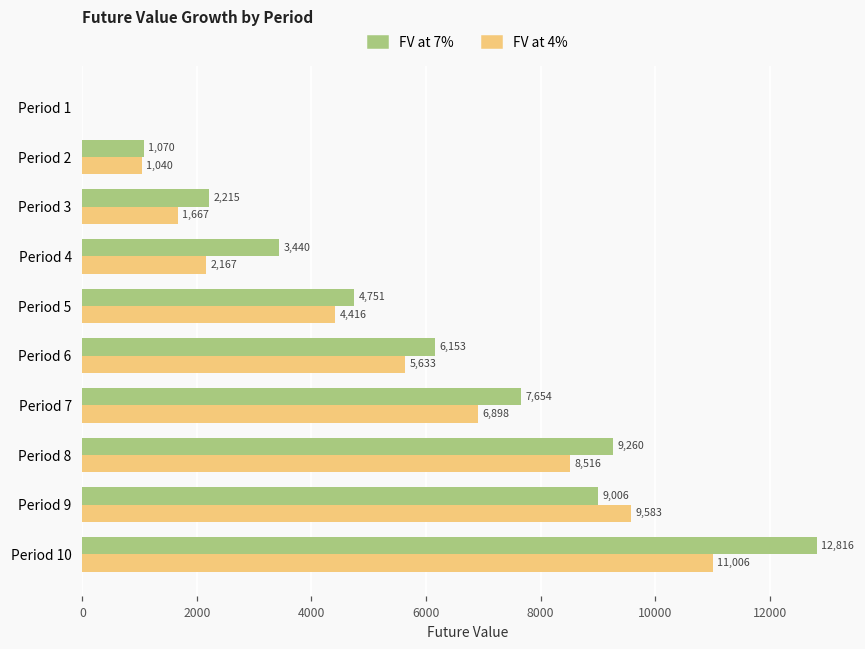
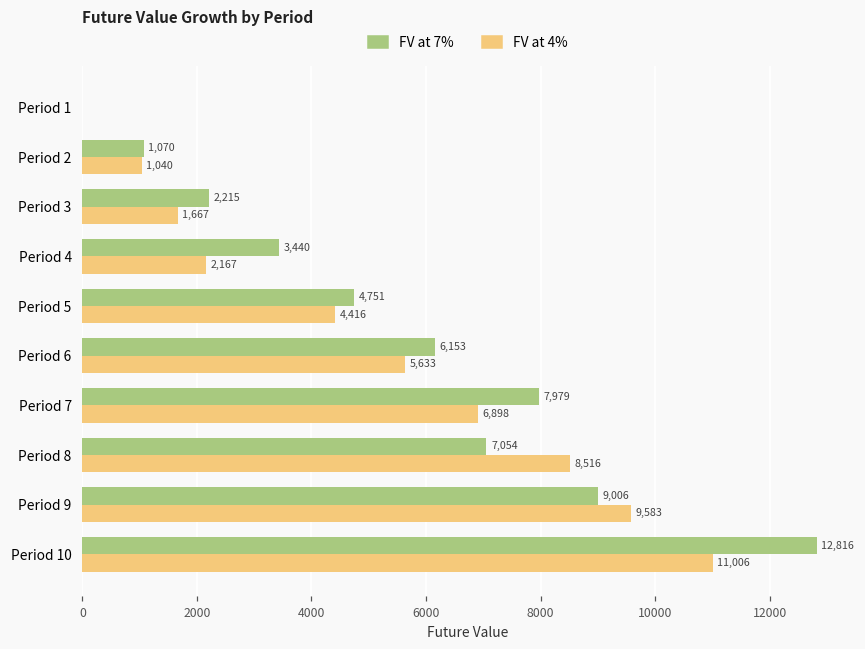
FV at 7%, Period 7: 7,654 -> 7,979
FV at 7%, Period 8: 9,260 -> 7,054
